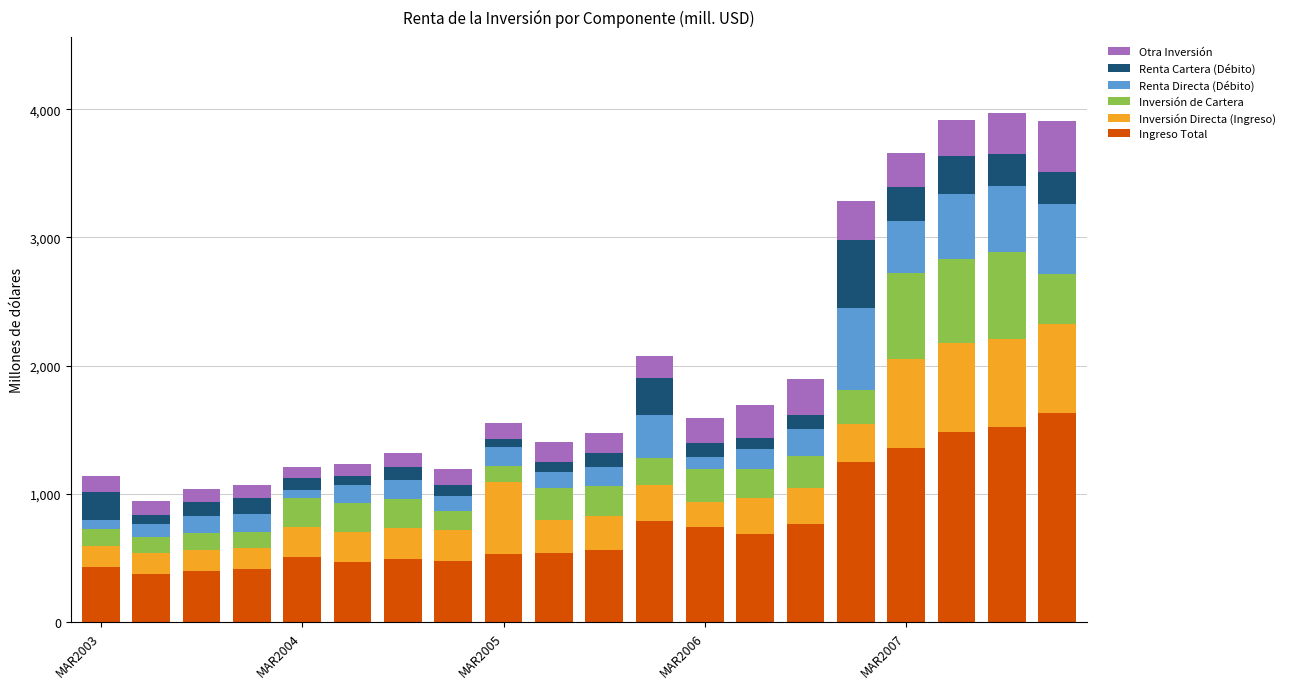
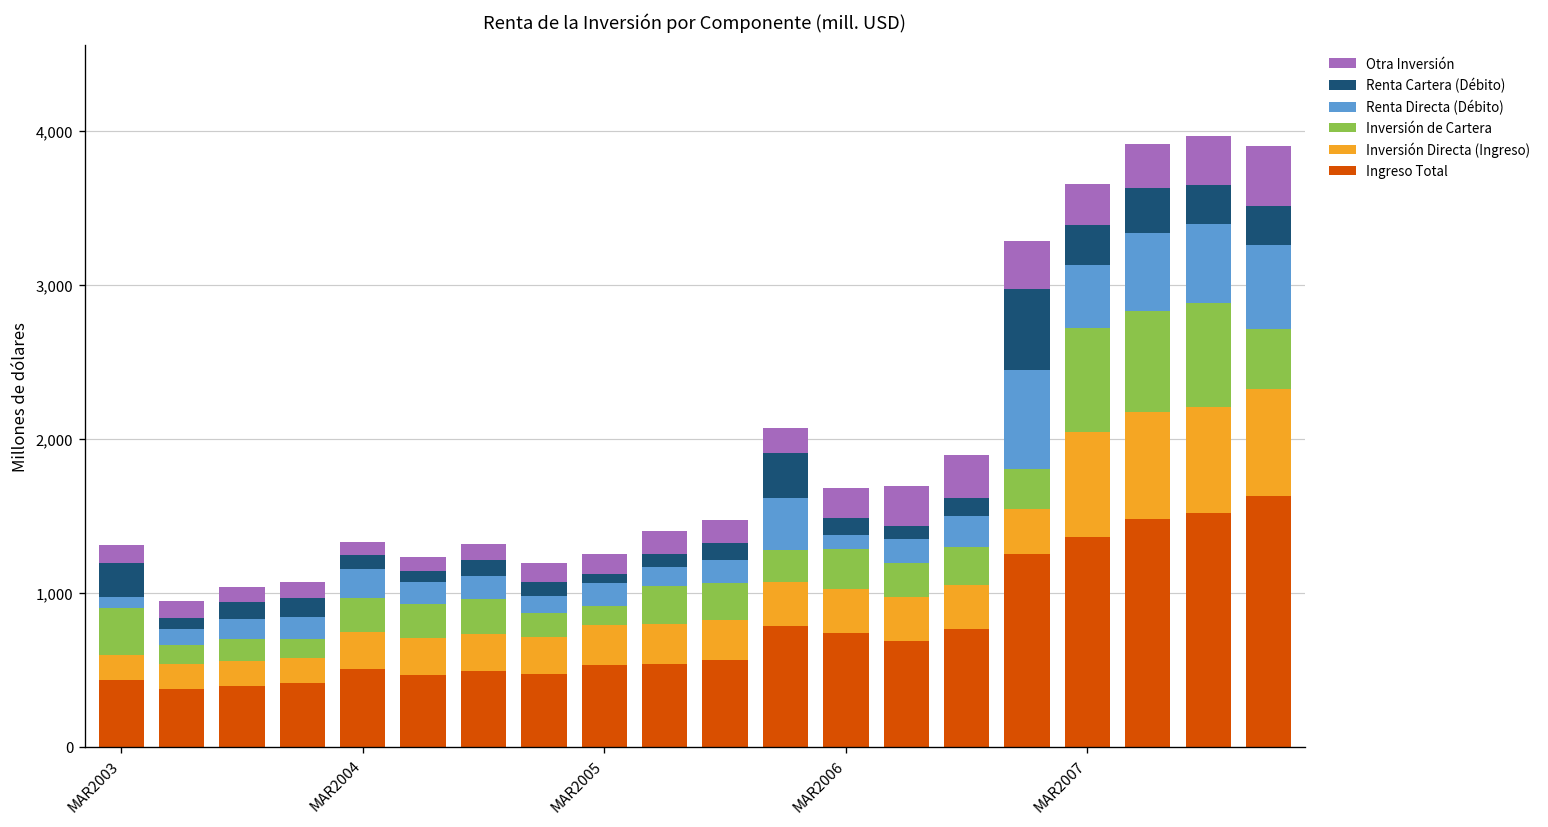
Inversión de Cartera, MAR2003: 130 -> 300
Renta Directa (Débito), MAR2004: 60 -> 190
Inversión Directa (Ingreso), MAR2005: 560 -> 260
Inversión Directa (Ingreso), MAR2006: 190 -> 280
